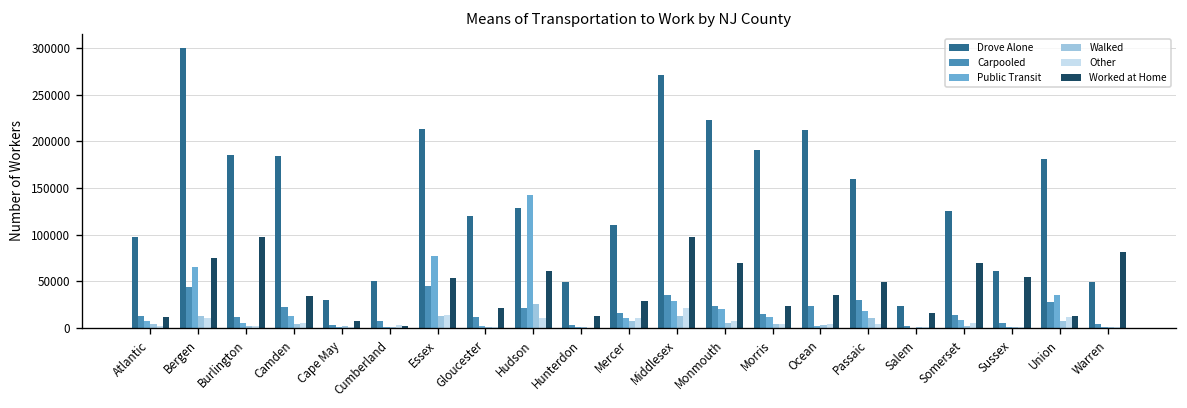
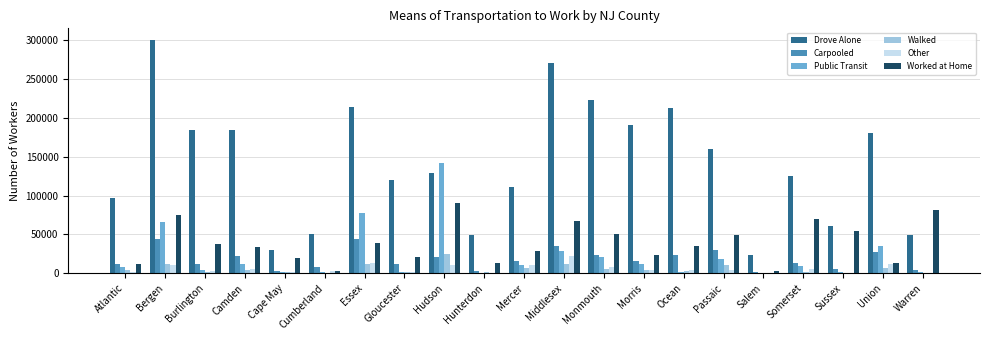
Worked at Home, Burlington: 100000 -> 40000
Worked at Home, Cape May: 10000 -> 20000
Worked at Home, Essex: 50000 -> 40000
Worked at Home, Hudson: 60000 -> 90000
Worked at Home, Middlesex: 100000 -> 70000
Worked at Home, Monmouth: 70000 -> 50000
Worked at Home, Salem: 20000 -> 0
